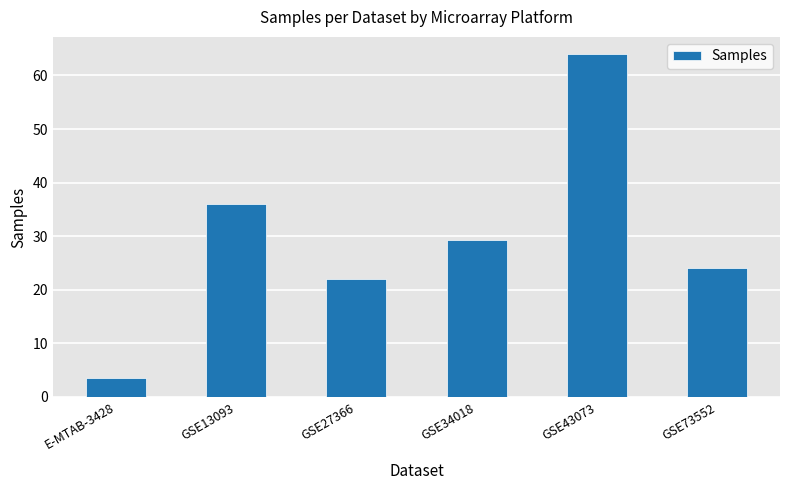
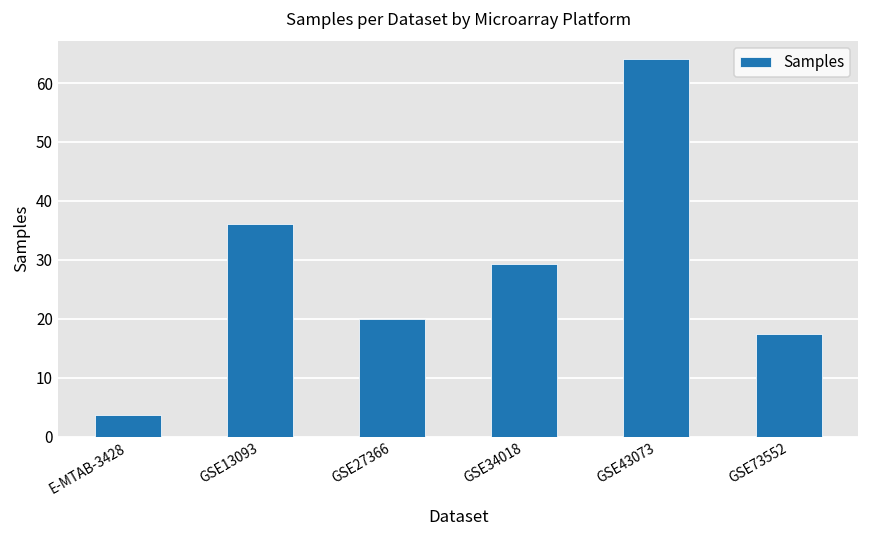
GSE27366: 22 -> 20
GSE73552: 24 -> 17
